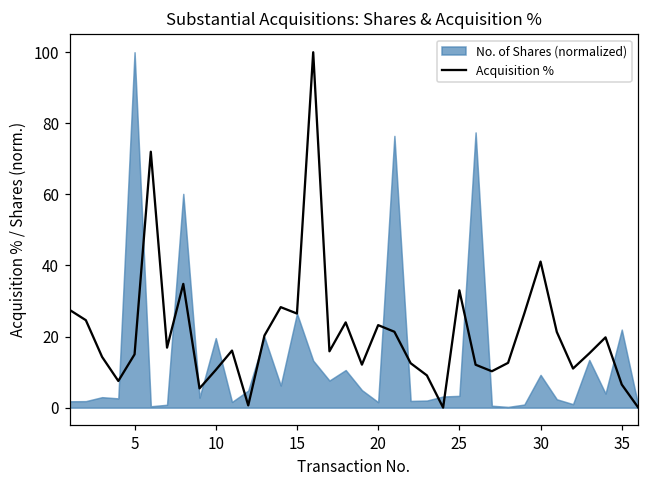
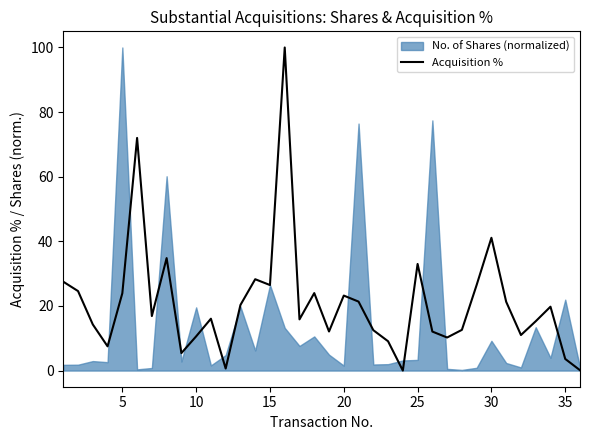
Acquisition %, 5: 15 -> 24
Acquisition %, 35: 7 -> 4
